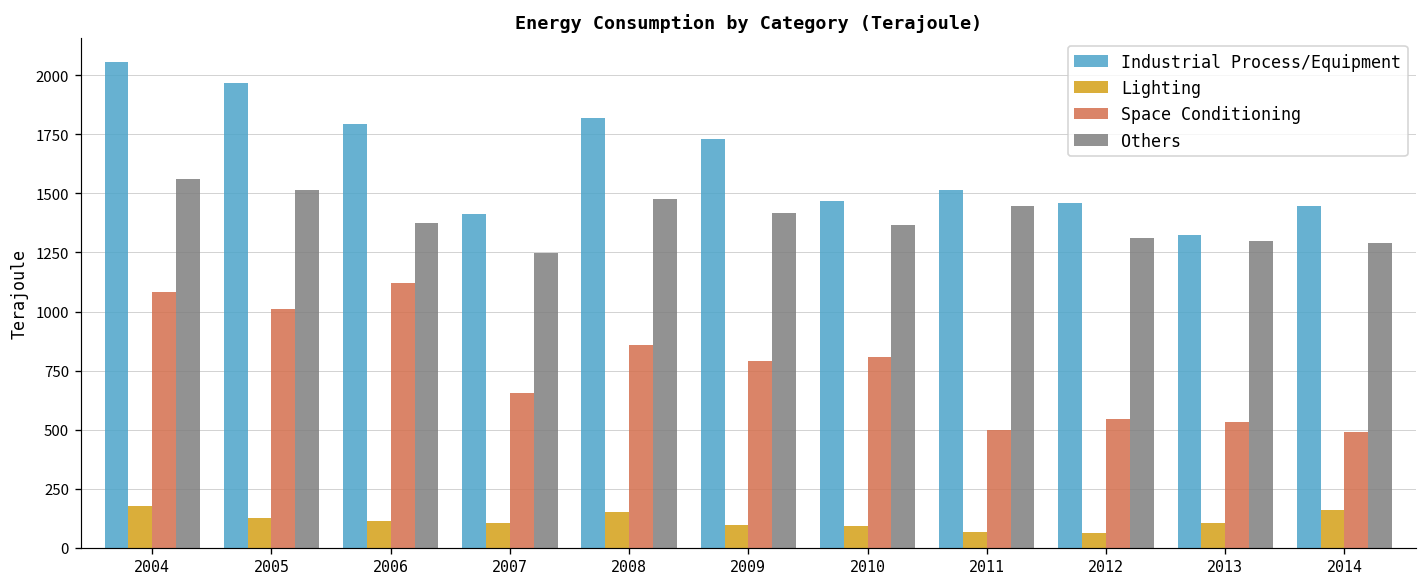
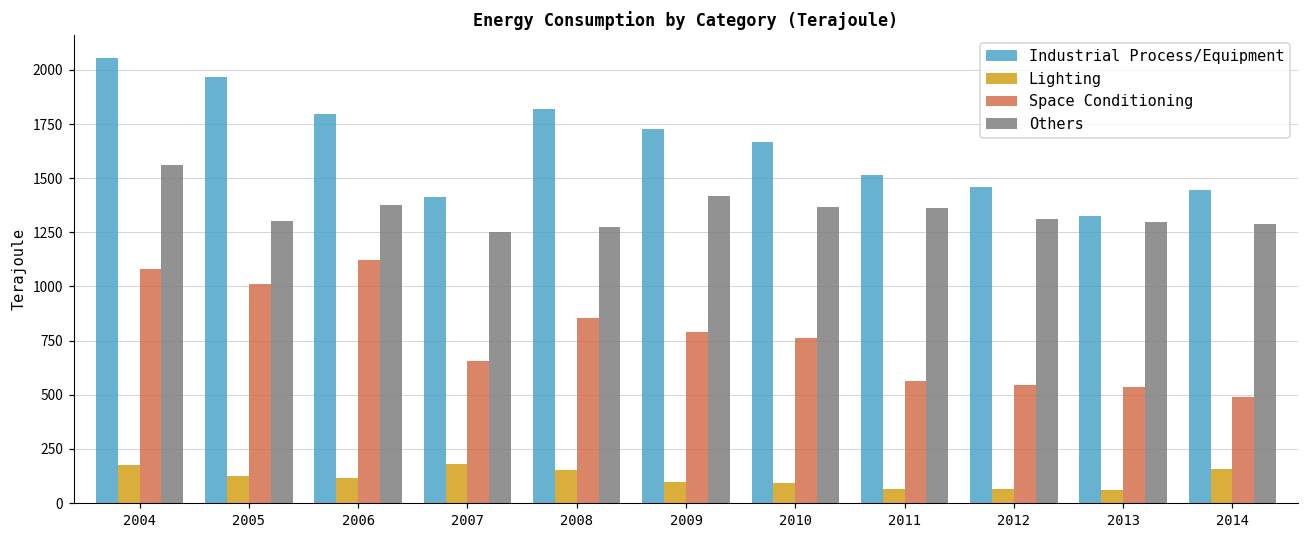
Others, 2005: 1510 -> 1300
Lighting, 2007: 100 -> 180
Others, 2008: 1470 -> 1280
Industrial Process/Equipment, 2010: 1470 -> 1670
Space Conditioning, 2010: 810 -> 760
Space Conditioning, 2011: 500 -> 570
Others, 2011: 1450 -> 1360
Lighting, 2013: 100 -> 60
